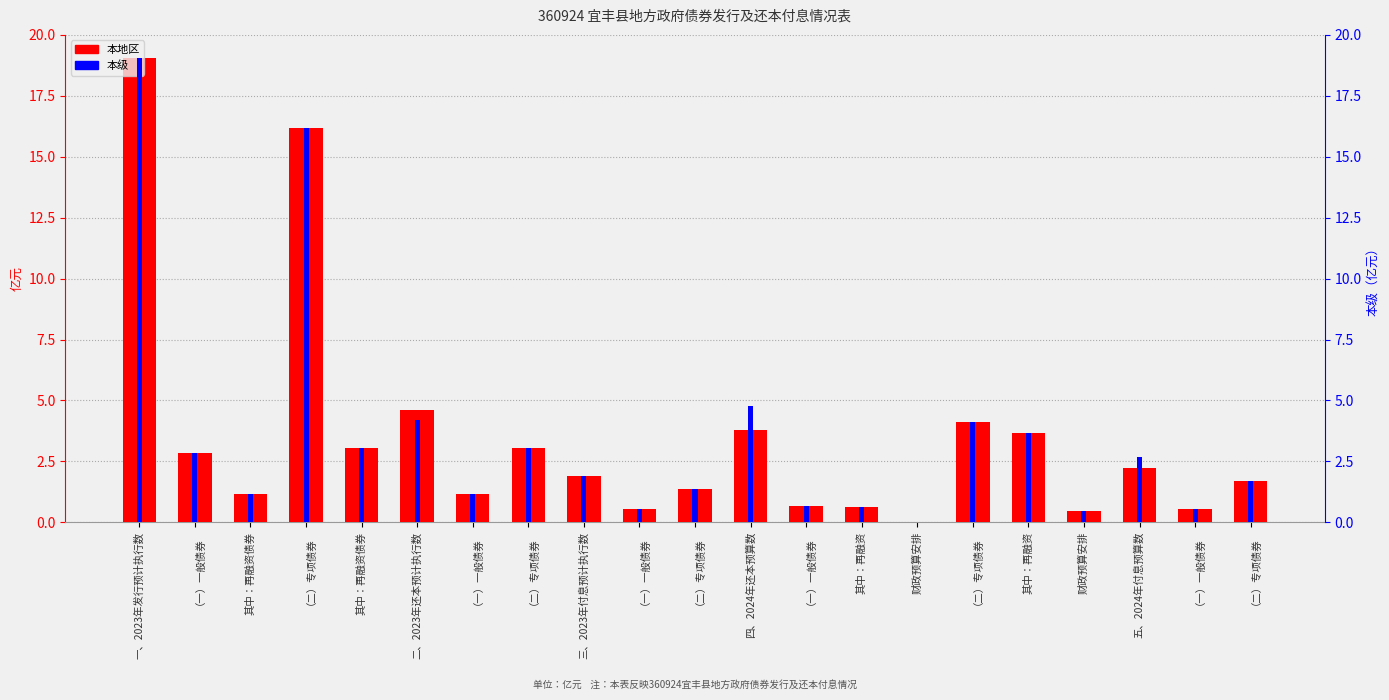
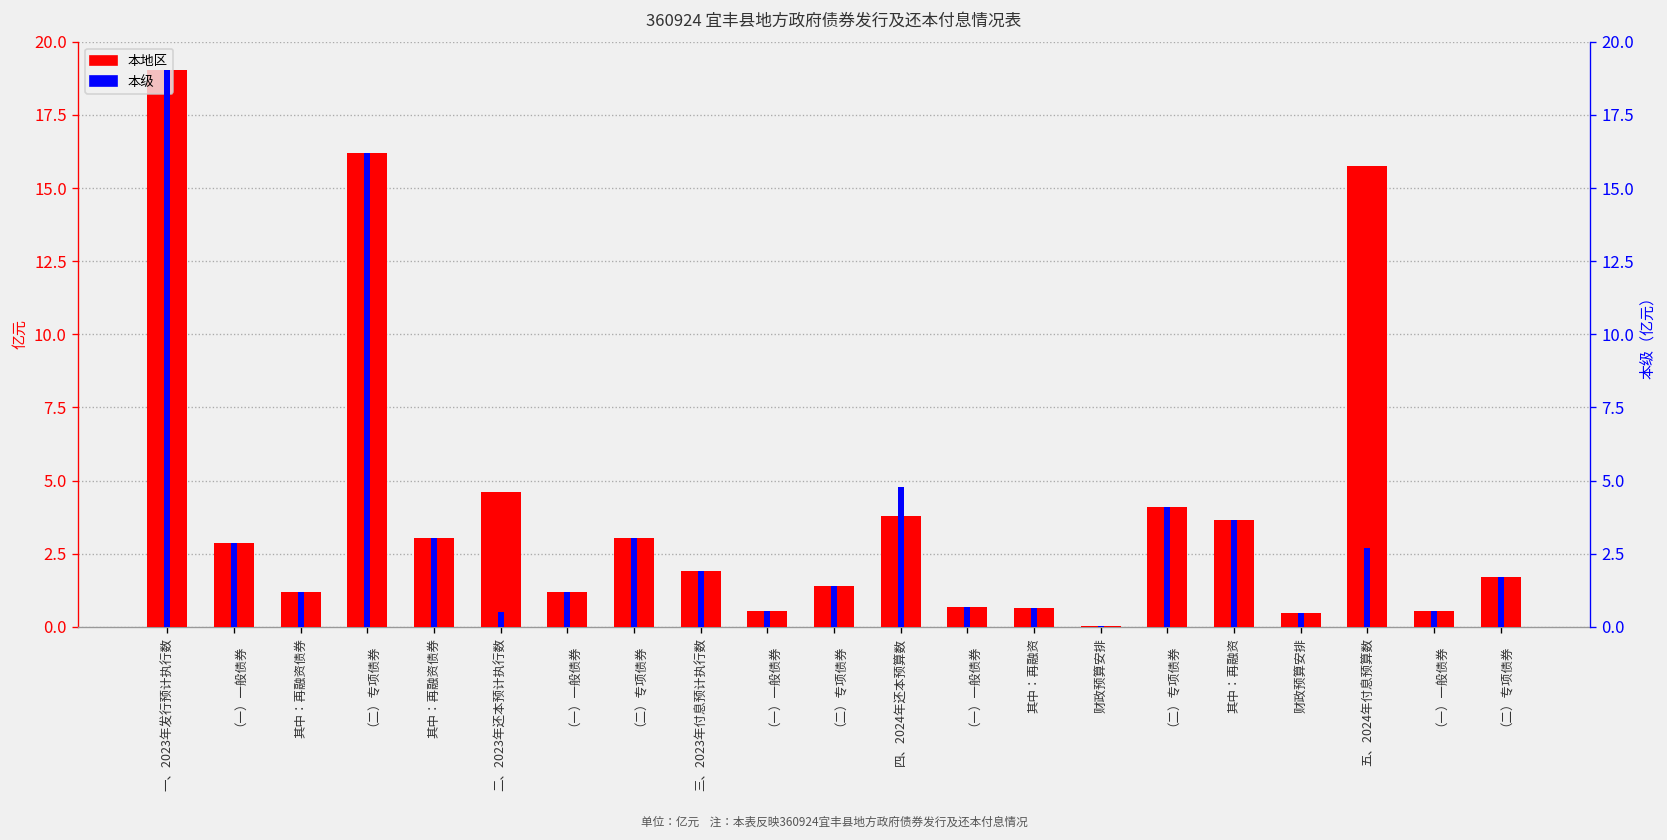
本地区, 五、2024年付息预算数: 2.2 -> 15.8
本级, 二、2023年还本预计执行数: 4.2 -> 0.5
